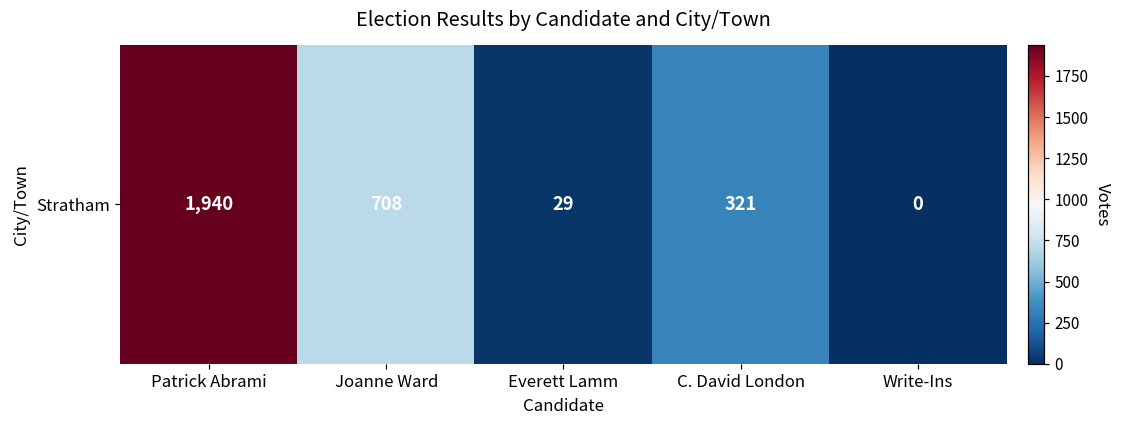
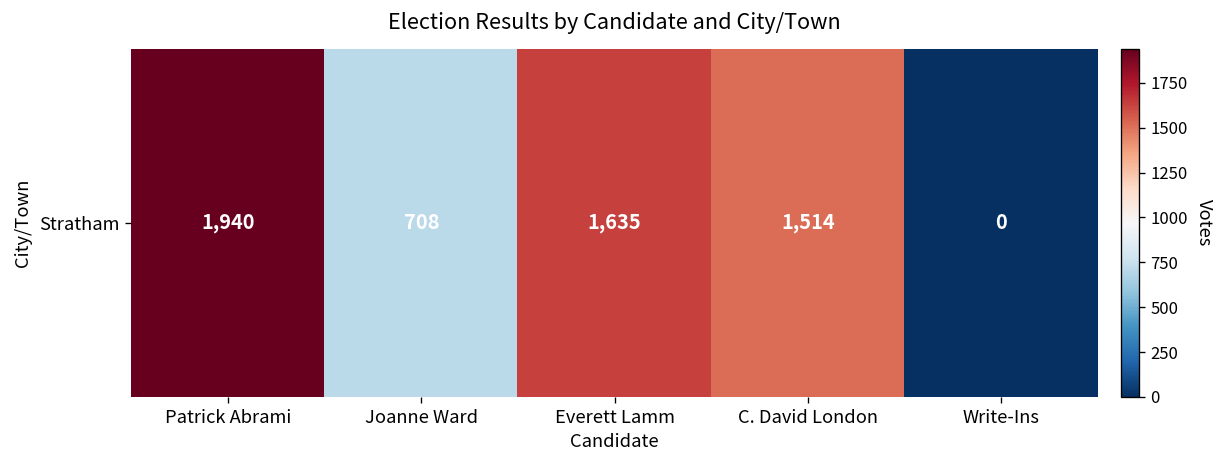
Stratham, Everett Lamm: 29 -> 1,635
Stratham, C. David London: 321 -> 1,514
